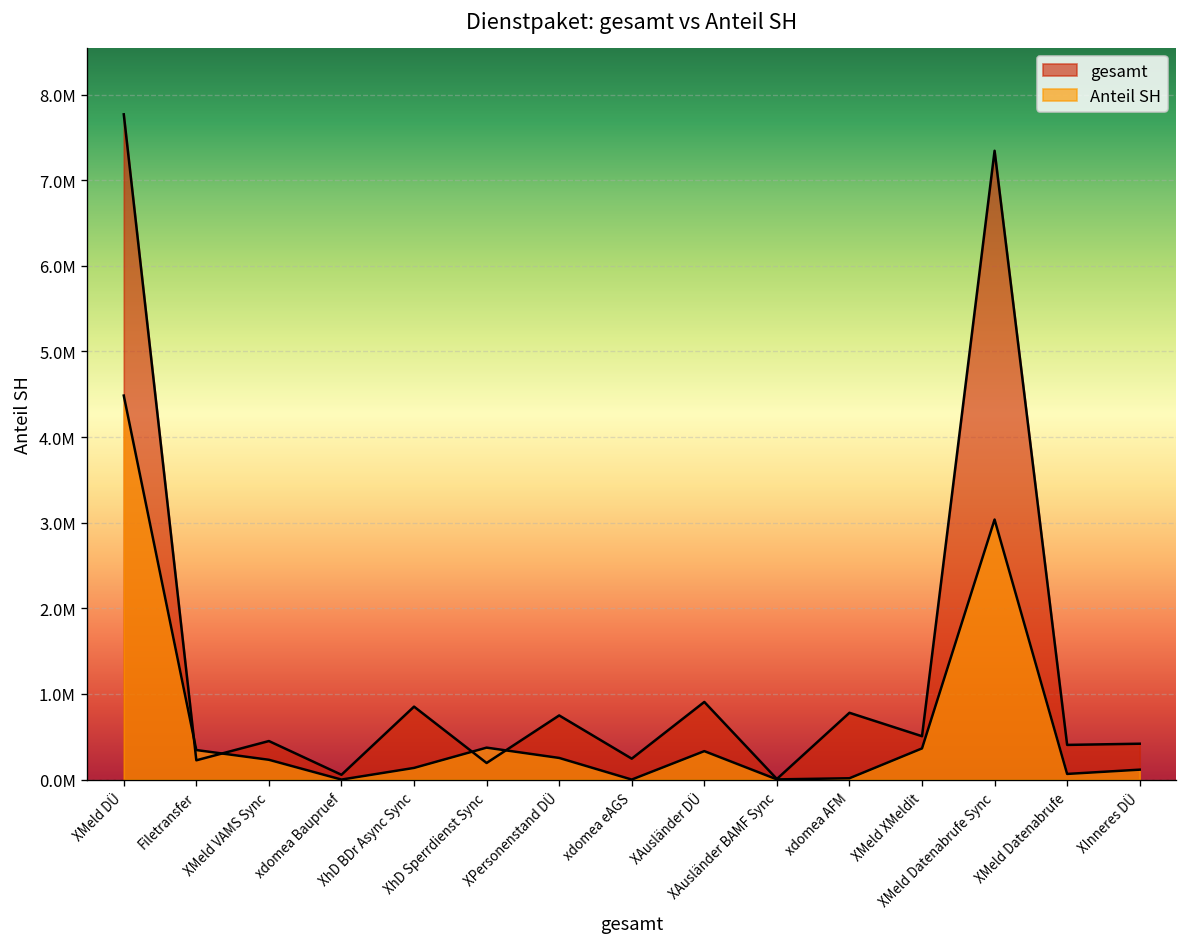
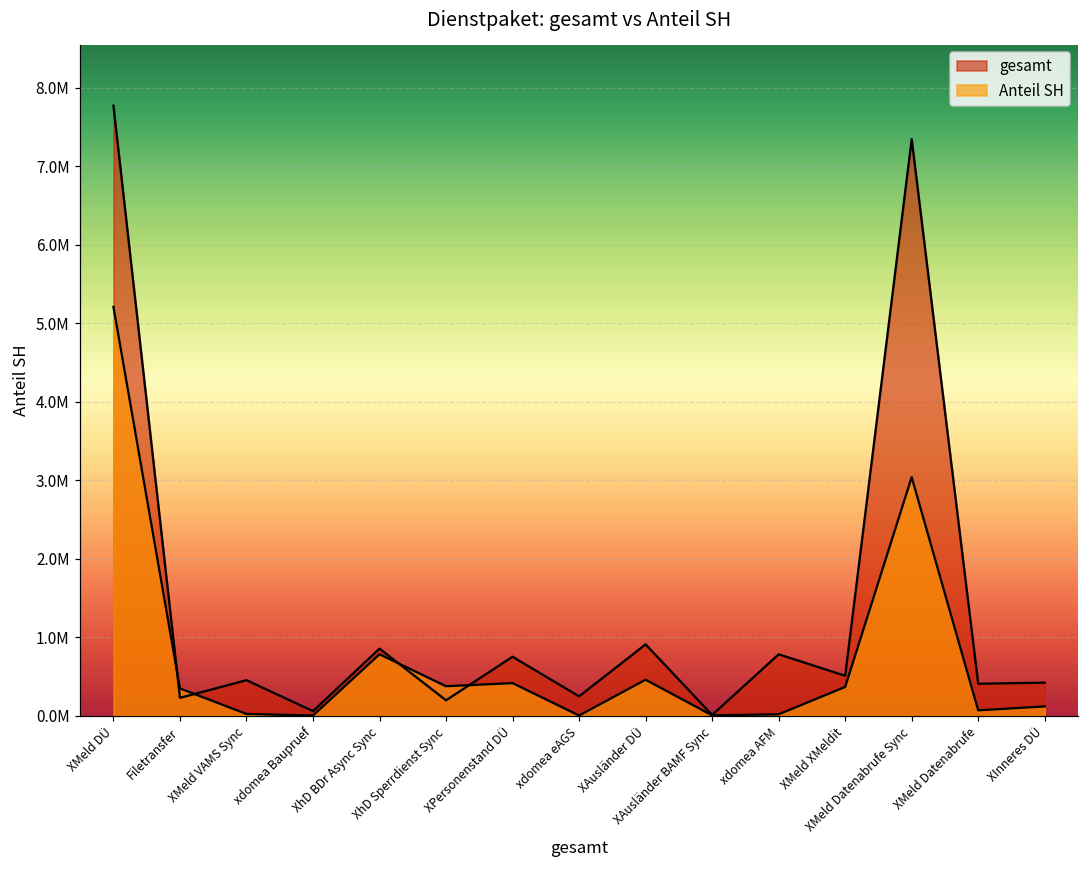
Anteil SH, XMeld DÜ: 4500000 -> 5200000
Anteil SH, XMeld VAMS Sync: 200000 -> 0
Anteil SH, XhD BDr Async Sync: 100000 -> 800000
Anteil SH, XPersonenstand DÜ: 300000 -> 400000
Anteil SH, XAusländer DÜ: 300000 -> 500000
